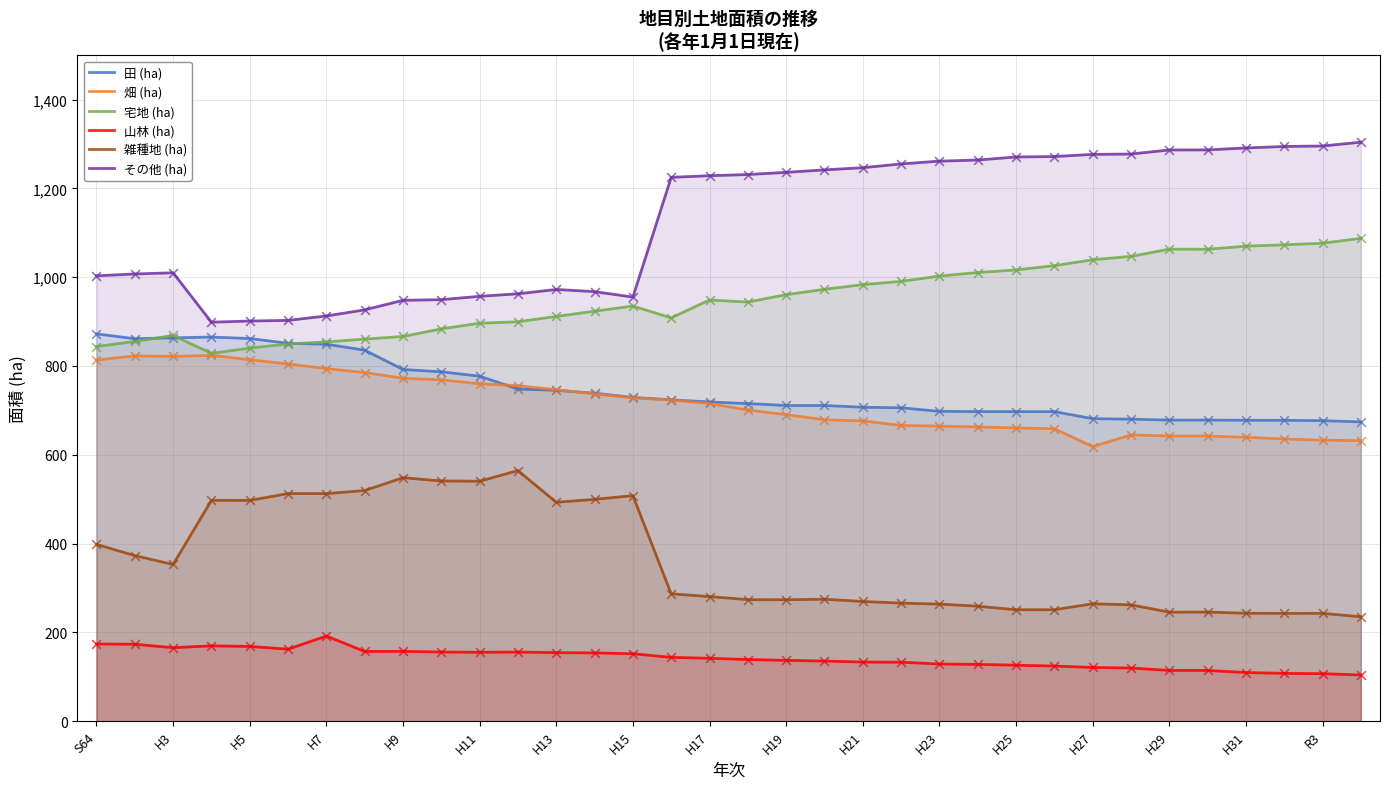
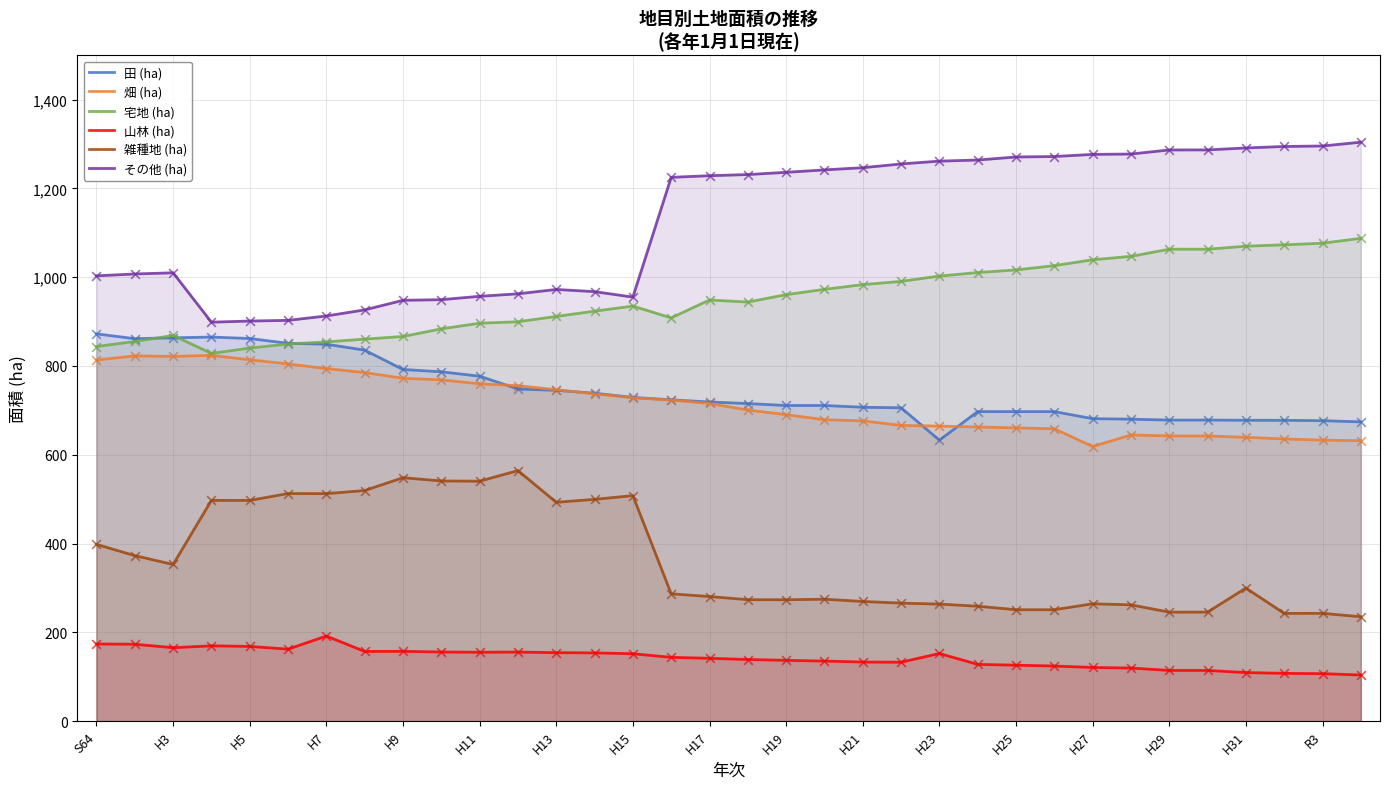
田 (ha), H23: 700 -> 630
山林 (ha), H23: 130 -> 150
雑種地 (ha), H31: 240 -> 300
